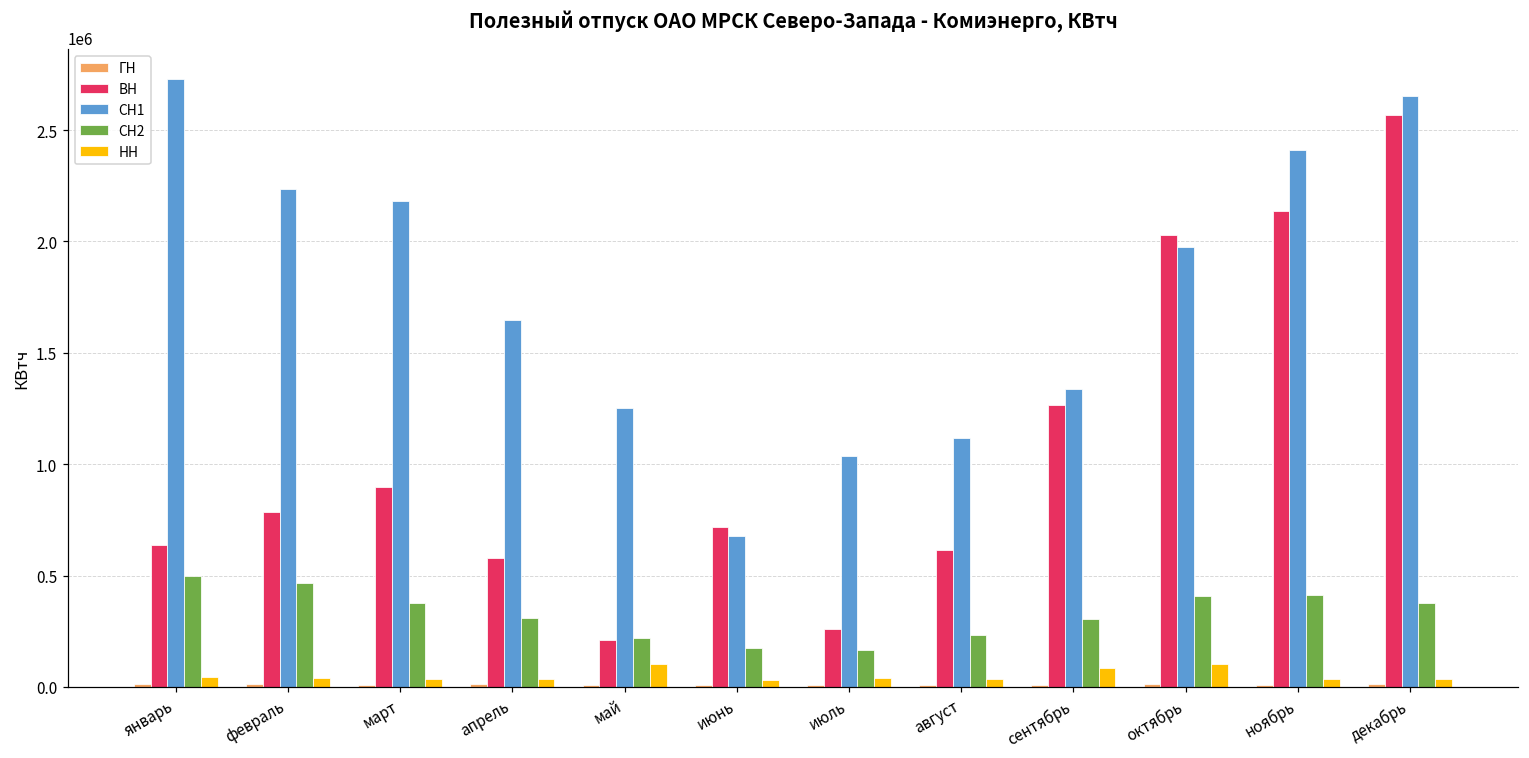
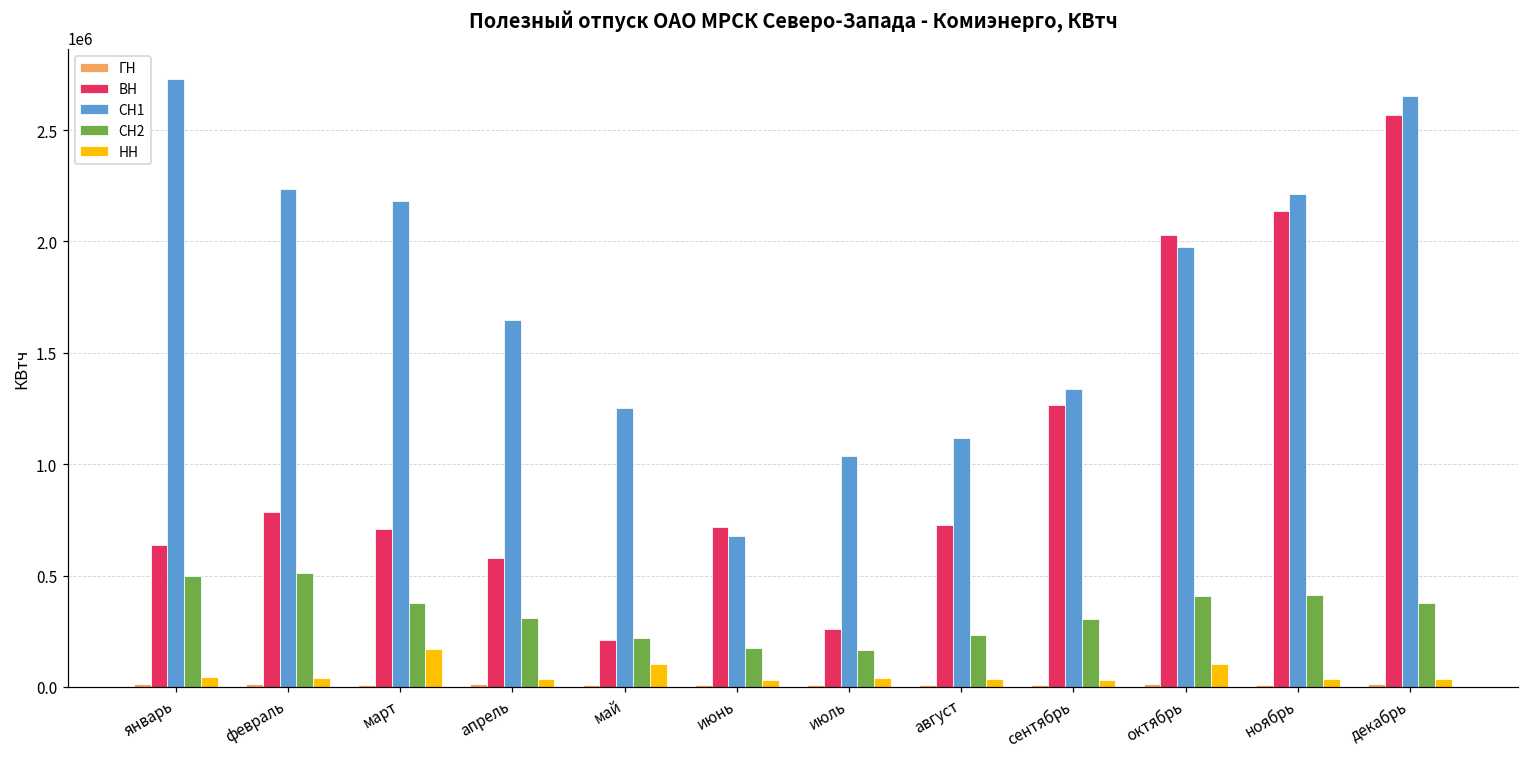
СН2, февраль: 460000 -> 510000
ВН, март: 900000 -> 710000
НН, март: 40000 -> 170000
ВН, август: 610000 -> 730000
НН, сентябрь: 90000 -> 30000
СН1, ноябрь: 2410000 -> 2210000
